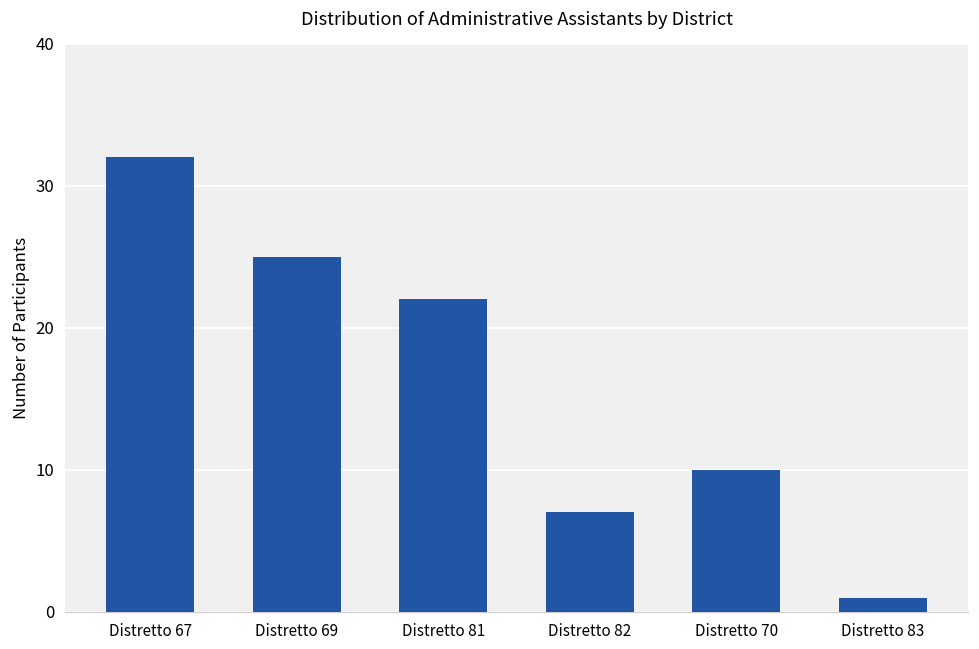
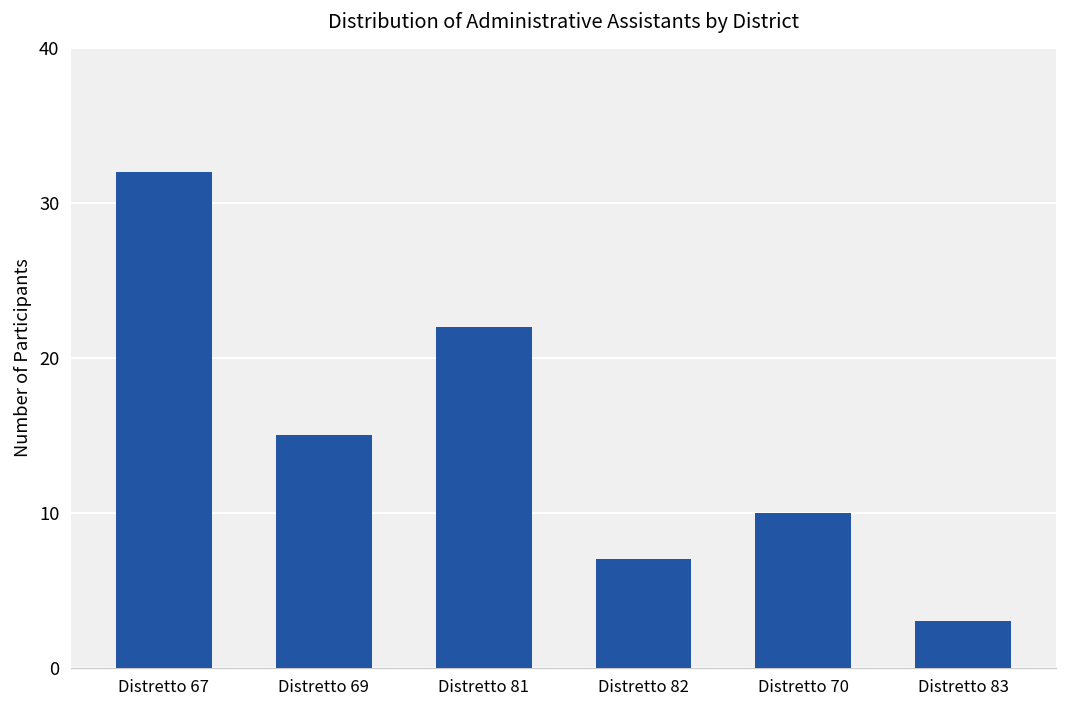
Distretto 69: 25 -> 15
Distretto 83: 1 -> 3
